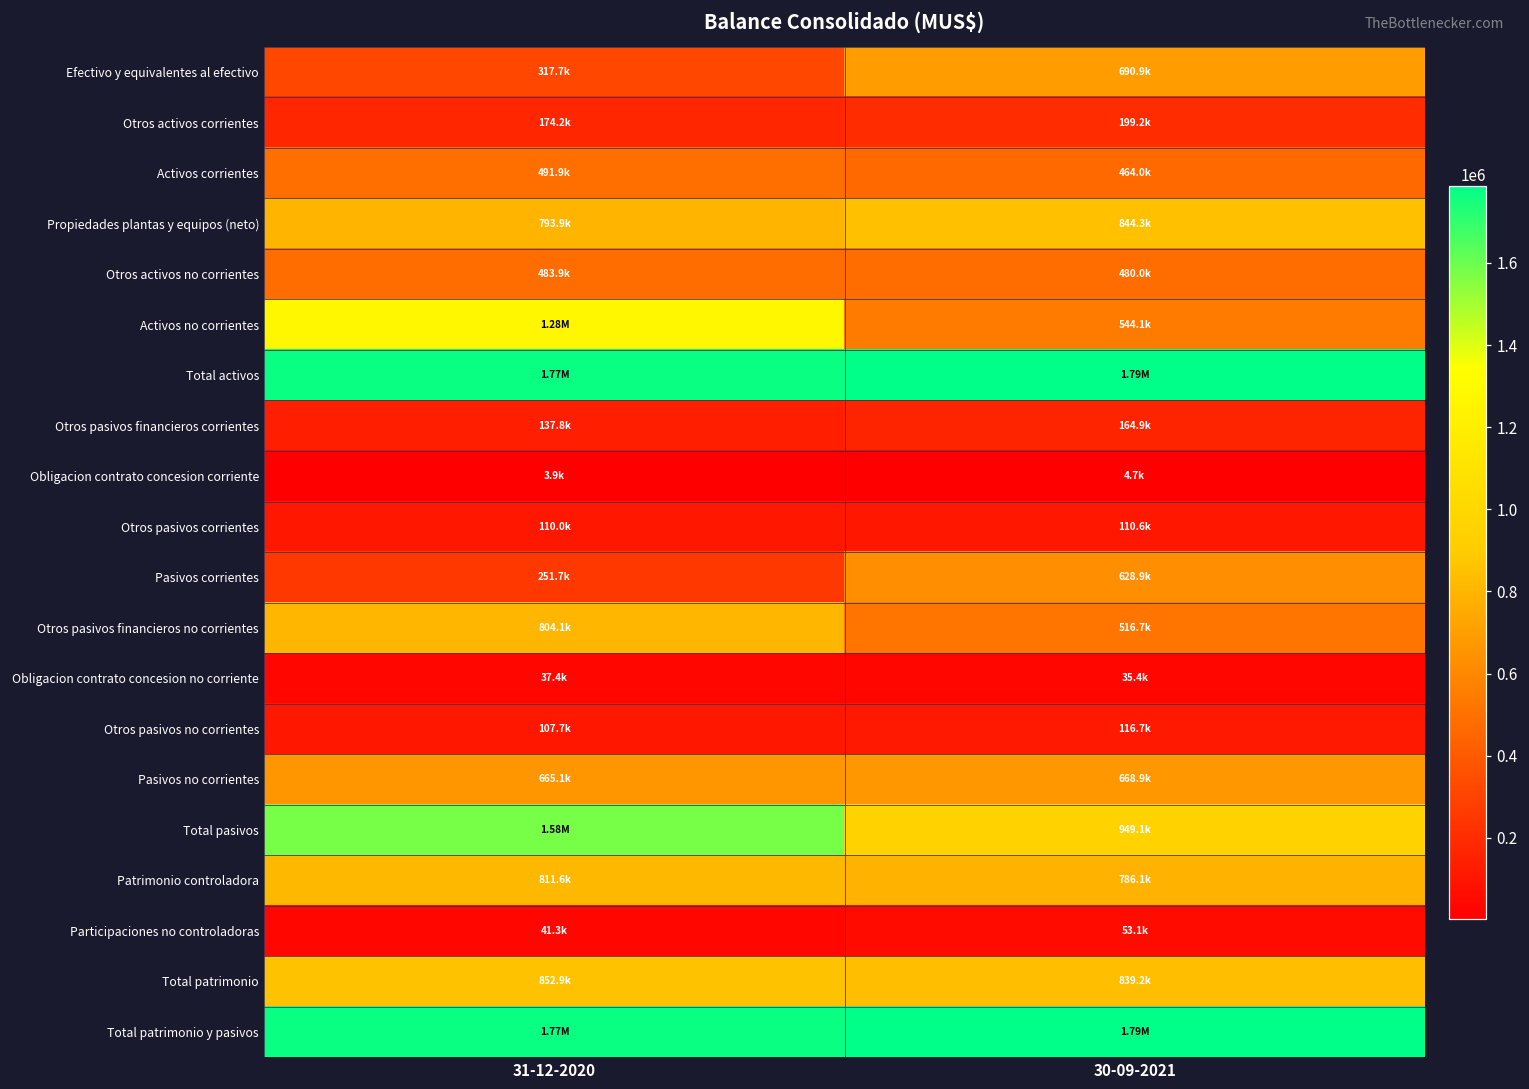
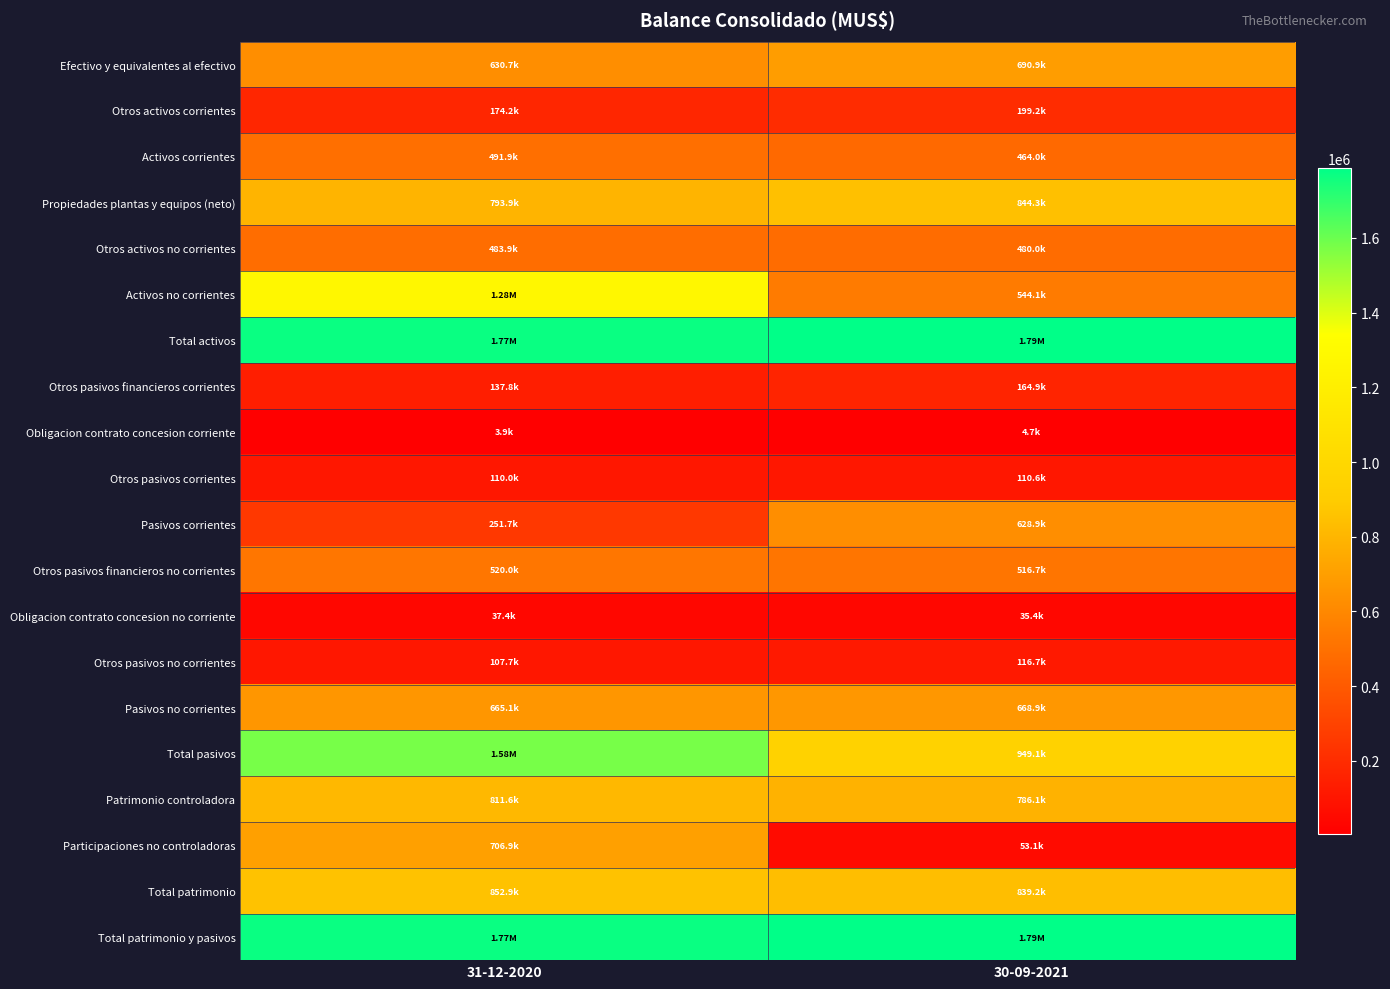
Efectivo y equivalentes al efectivo, 31-12-2020: 317.7k -> 630.7k
Otros pasivos financieros no corrientes, 31-12-2020: 804.1k -> 520.0k
Participaciones no controladoras, 31-12-2020: 41.3k -> 706.9k
